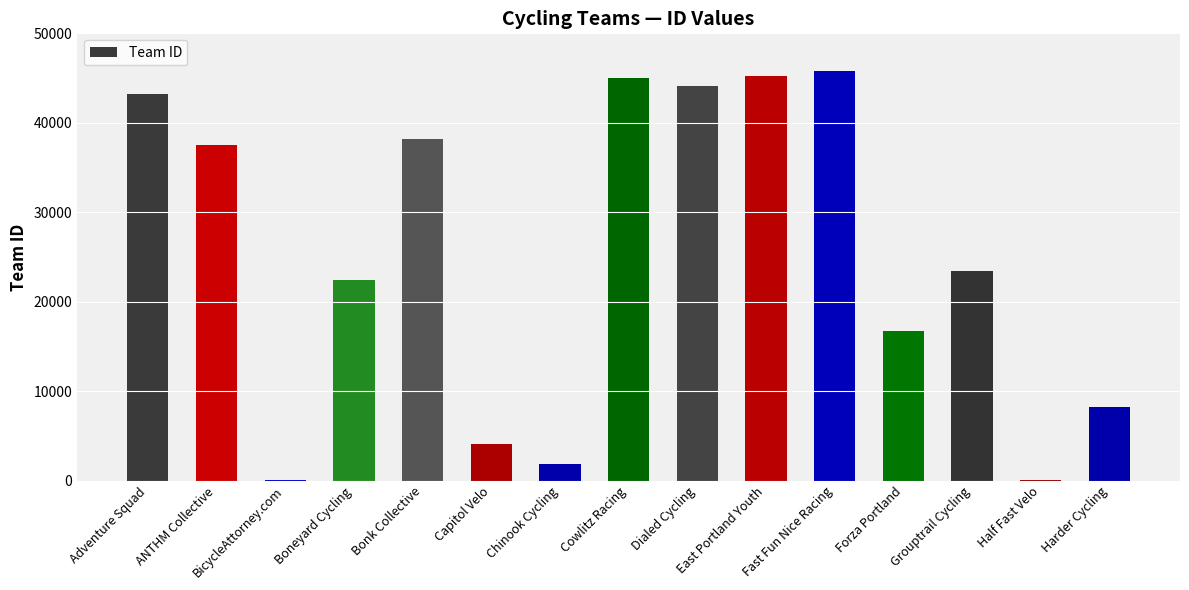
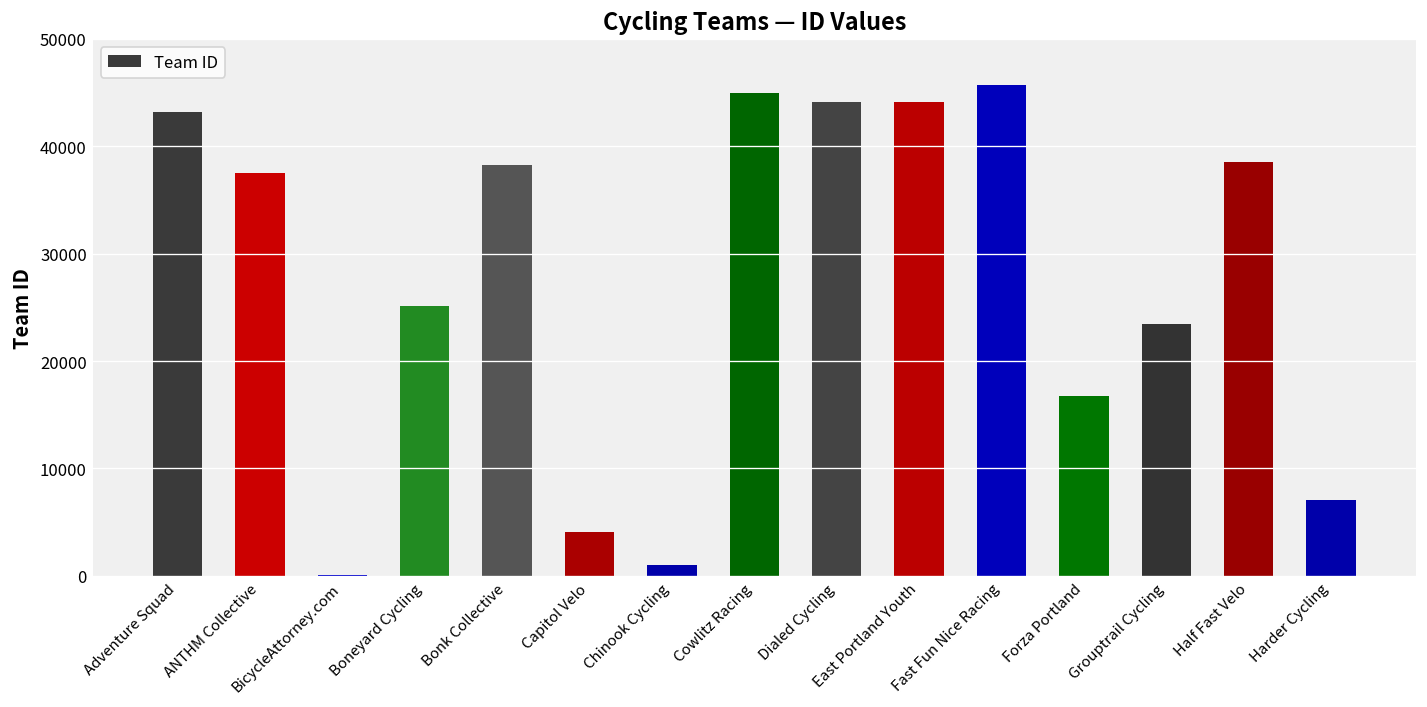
Boneyard Cycling: 22000 -> 25000
Chinook Cycling: 2000 -> 1000
East Portland Youth: 45000 -> 44000
Half Fast Velo: 0 -> 39000
Harder Cycling: 8000 -> 7000
